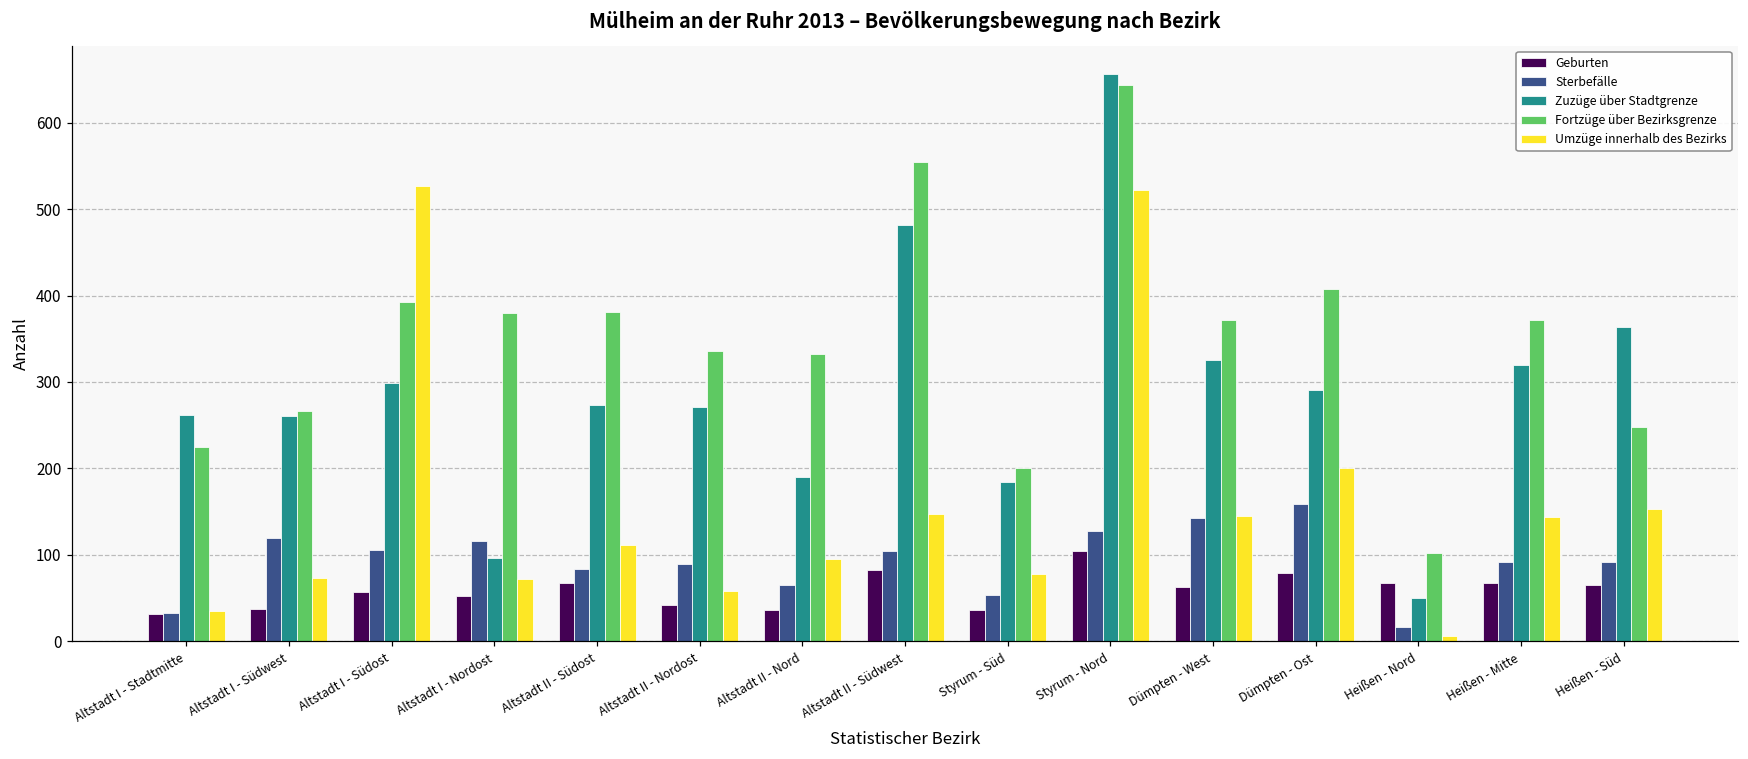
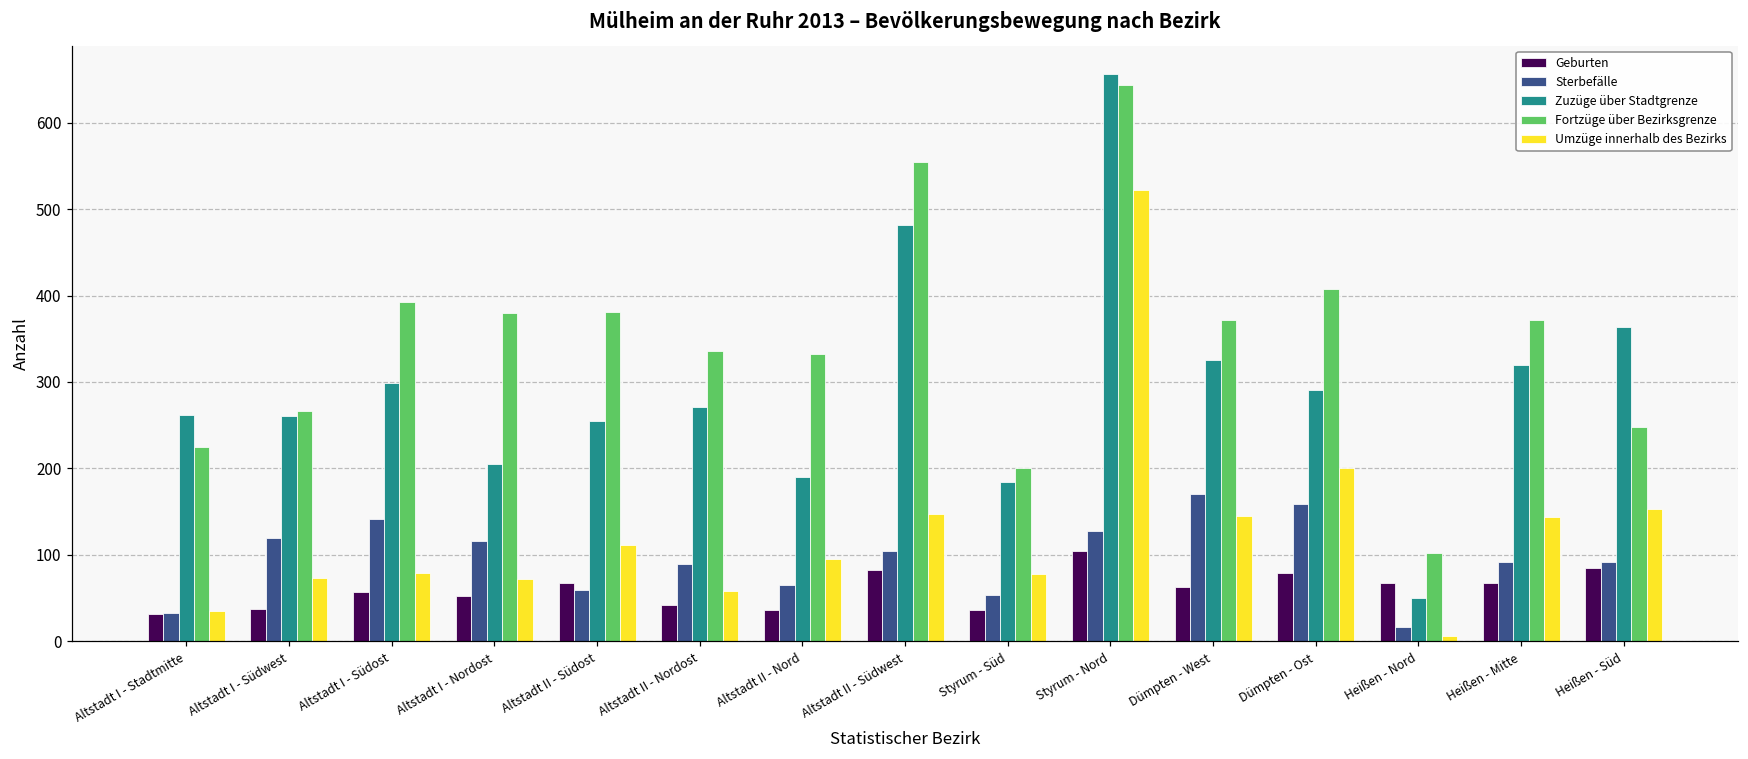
Sterbefälle, Altstadt I - Südost: 110 -> 140
Umzüge innerhalb des Bezirks, Altstadt I - Südost: 530 -> 80
Zuzüge über Stadtgrenze, Altstadt I - Nordost: 100 -> 210
Sterbefälle, Altstadt II - Südost: 80 -> 60
Zuzüge über Stadtgrenze, Altstadt II - Südost: 270 -> 260
Sterbefälle, Dümpten - West: 140 -> 170
Geburten, Heißen - Süd: 70 -> 90
